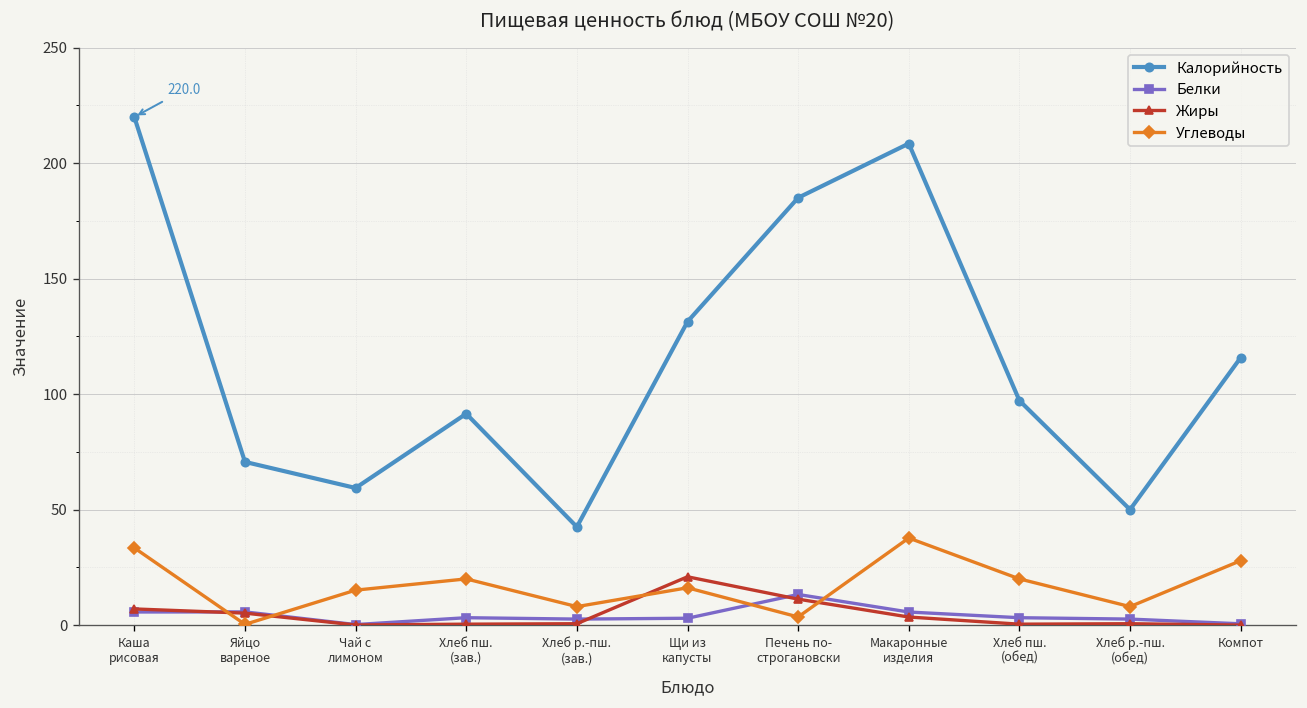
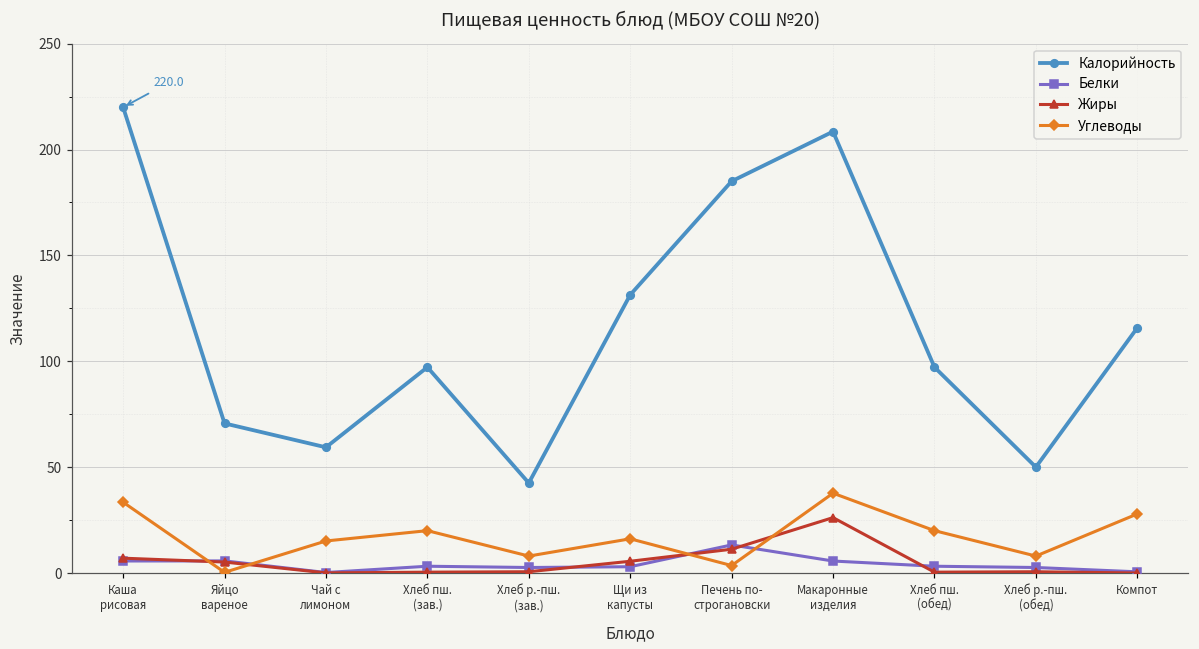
Калорийность, Хлеб пш. (зав.): 92 -> 97
Жиры, Щи из капусты: 21 -> 6
Жиры, Макаронные изделия: 3 -> 26
